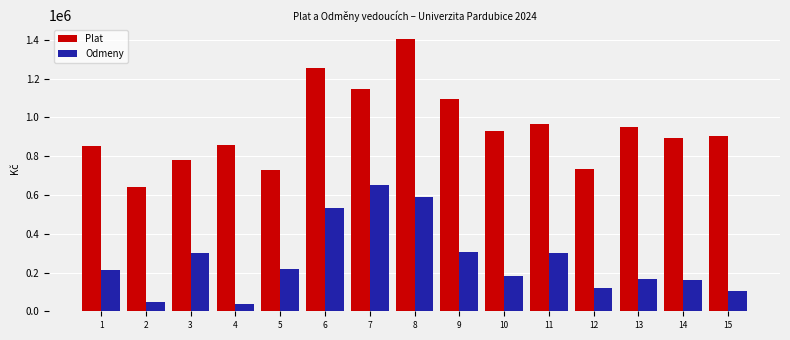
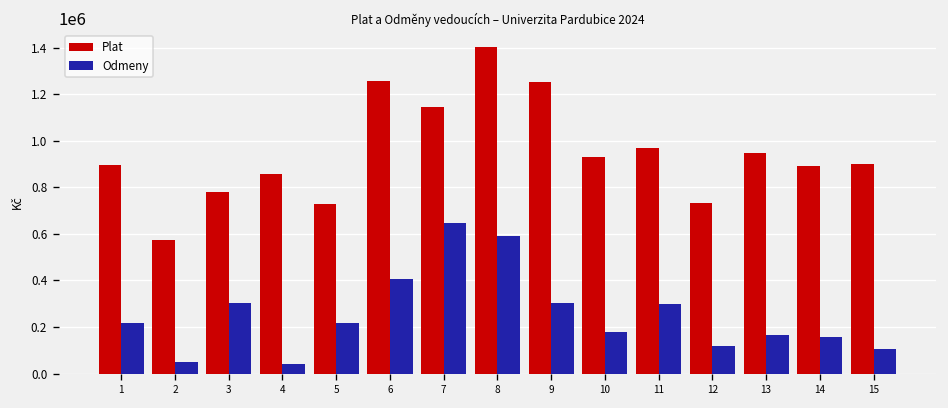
Plat, 1: 850000 -> 900000
Plat, 2: 640000 -> 580000
Odmeny, 6: 530000 -> 410000
Plat, 9: 1100000 -> 1250000
